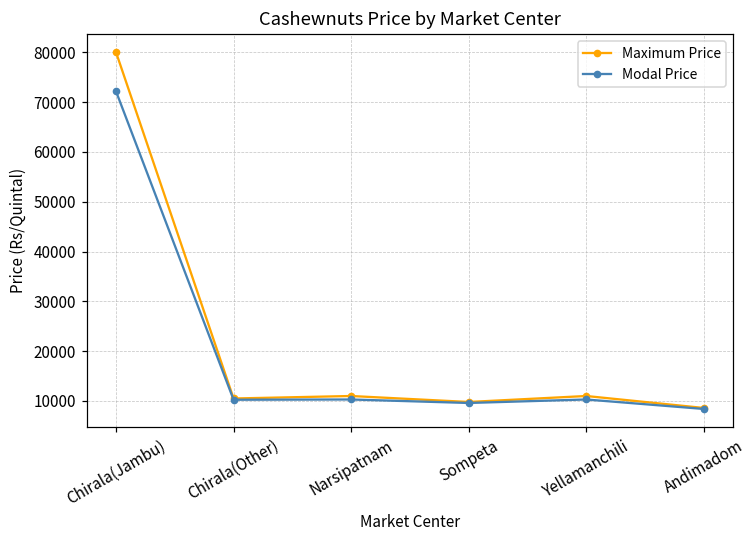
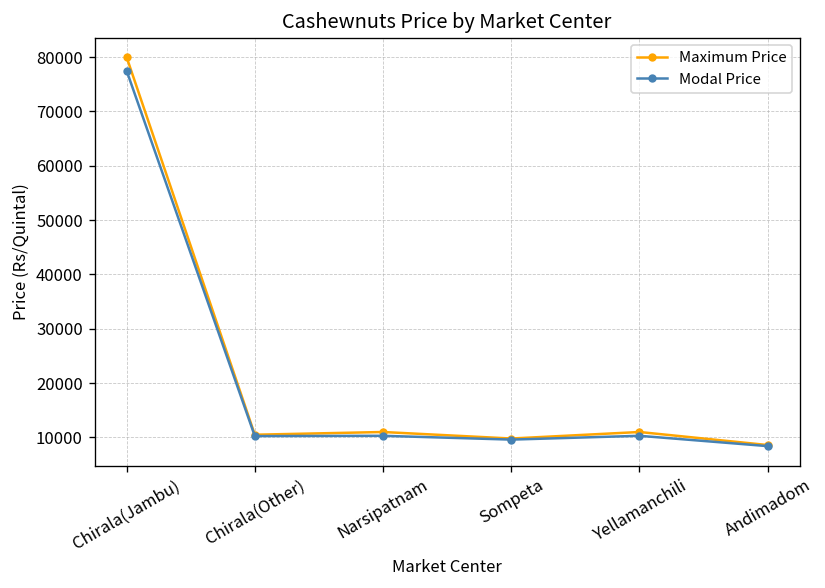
Modal Price, Chirala(Jambu): 72000 -> 78000
